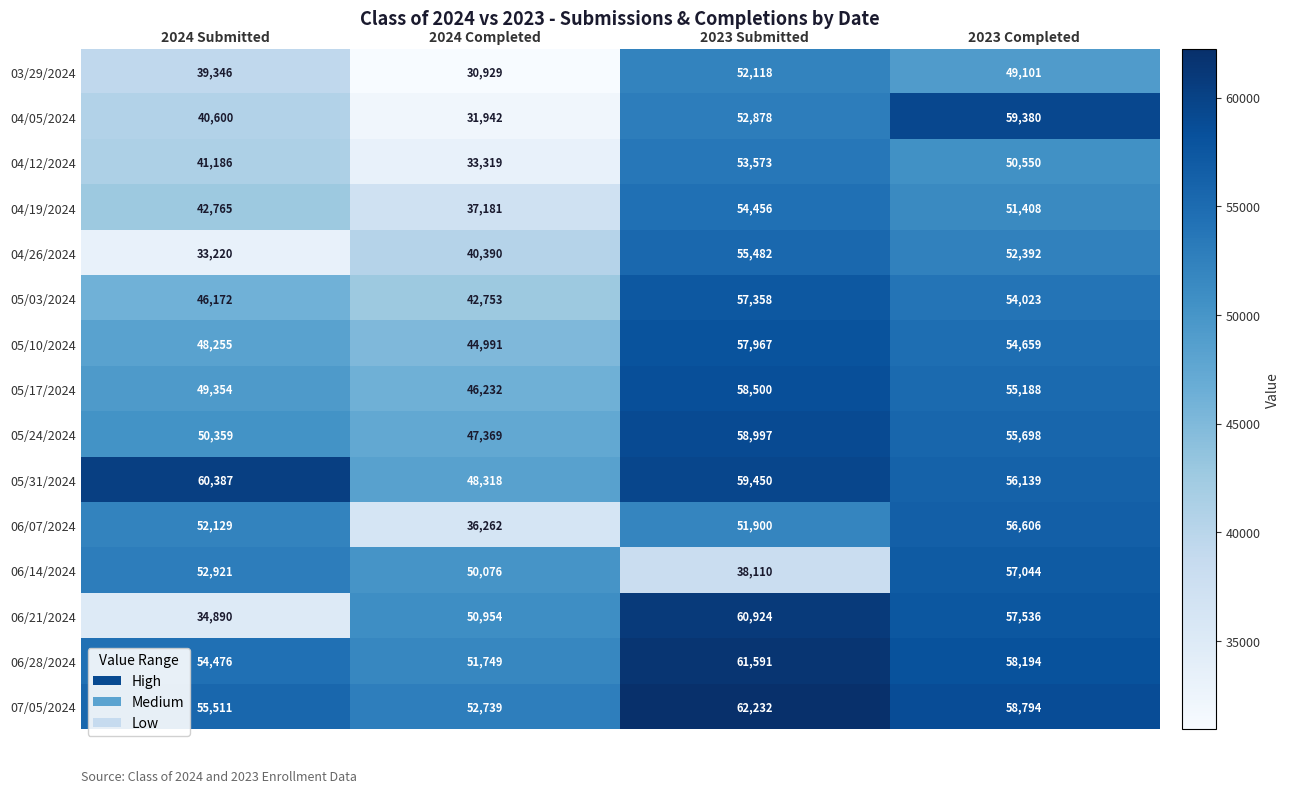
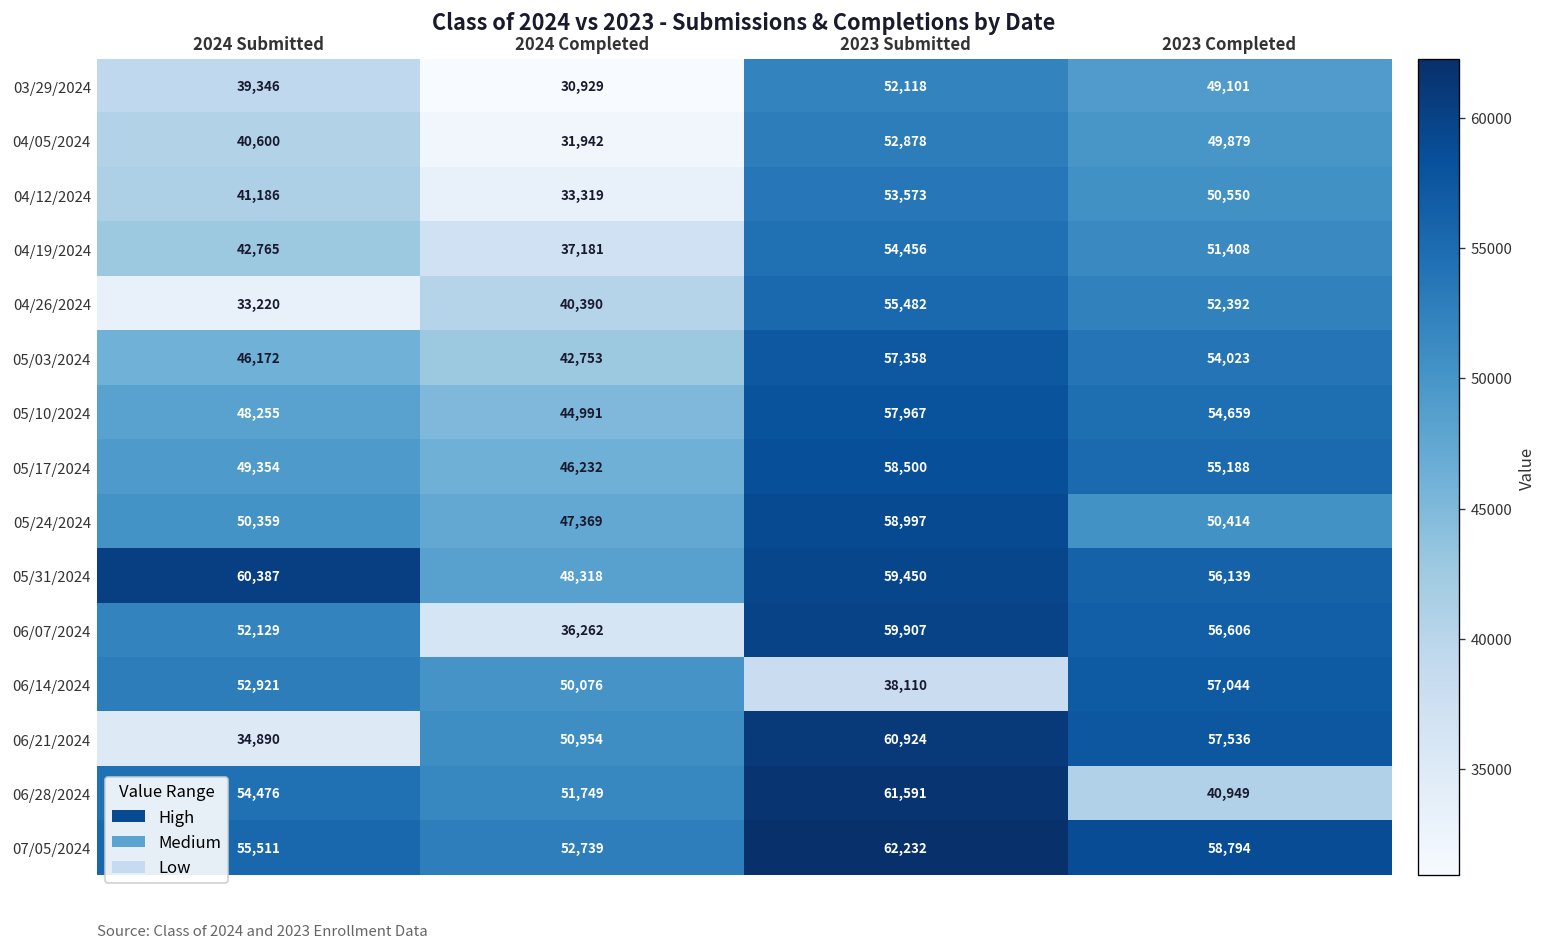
04/05/2024, 2023 Completed: 59,380 -> 49,879
05/24/2024, 2023 Completed: 55,698 -> 50,414
06/07/2024, 2023 Submitted: 51,900 -> 59,907
06/28/2024, 2023 Completed: 58,194 -> 40,949
